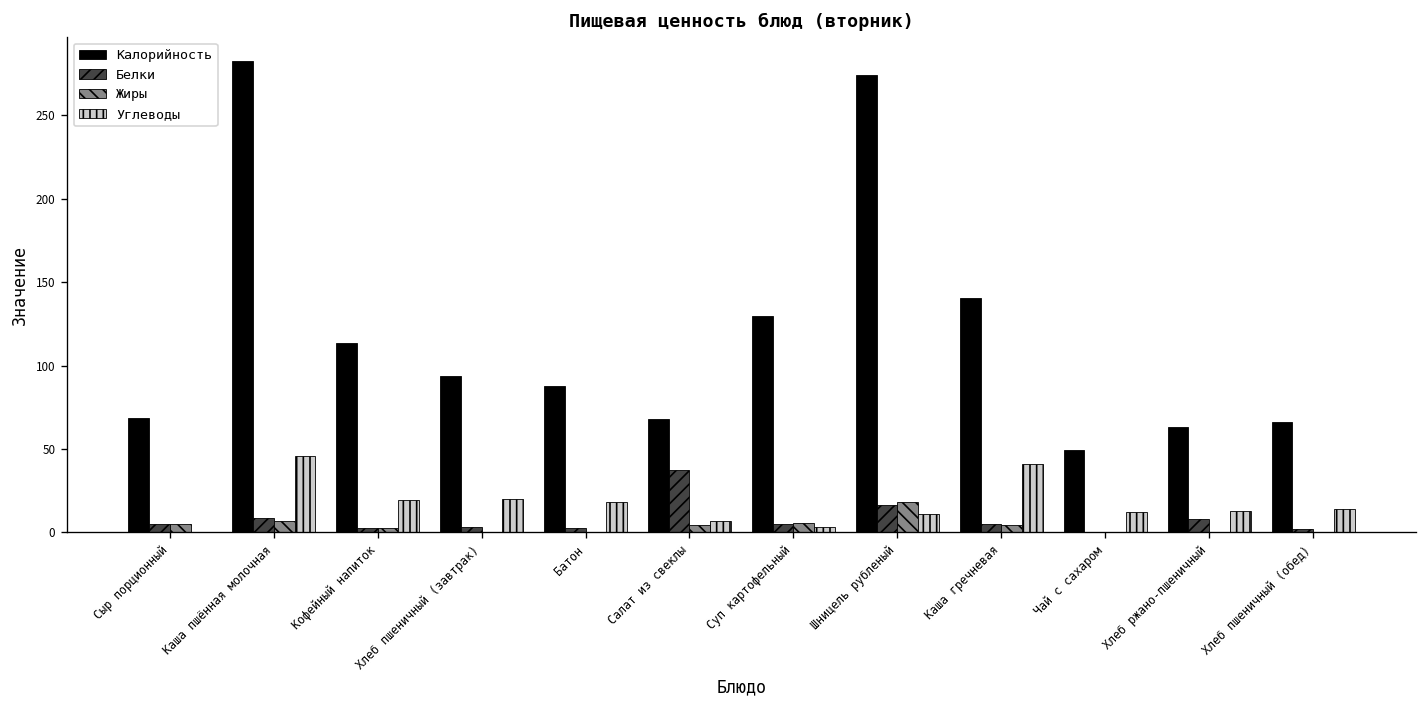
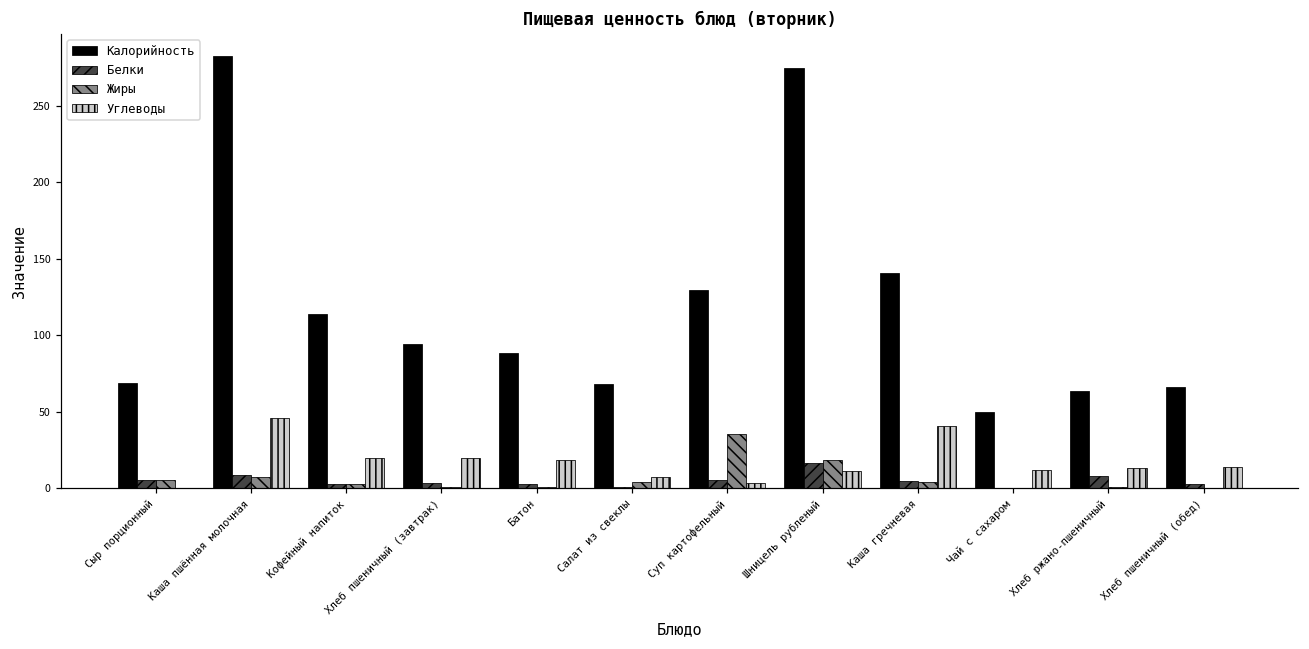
Белки, Салат из свеклы: 37 -> 1
Жиры, Суп картофельный: 5 -> 36
